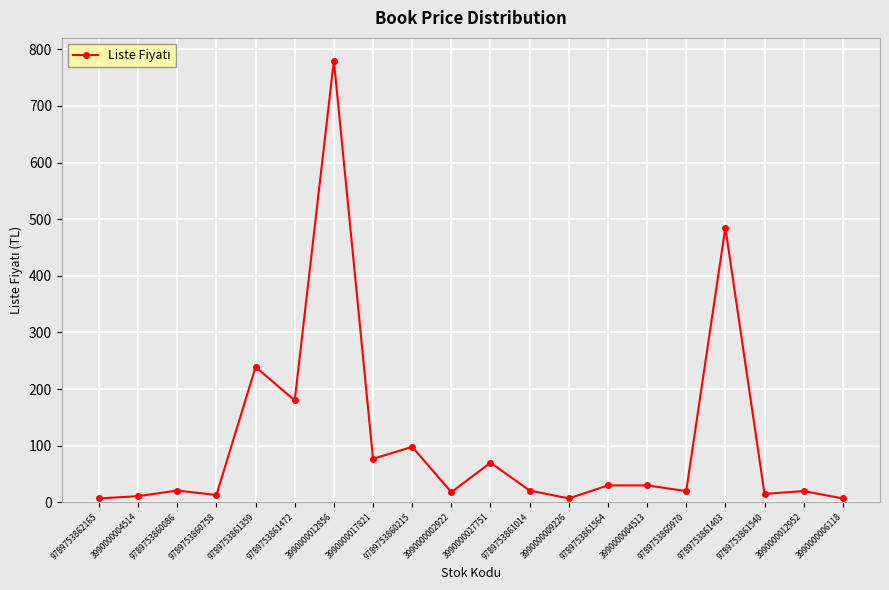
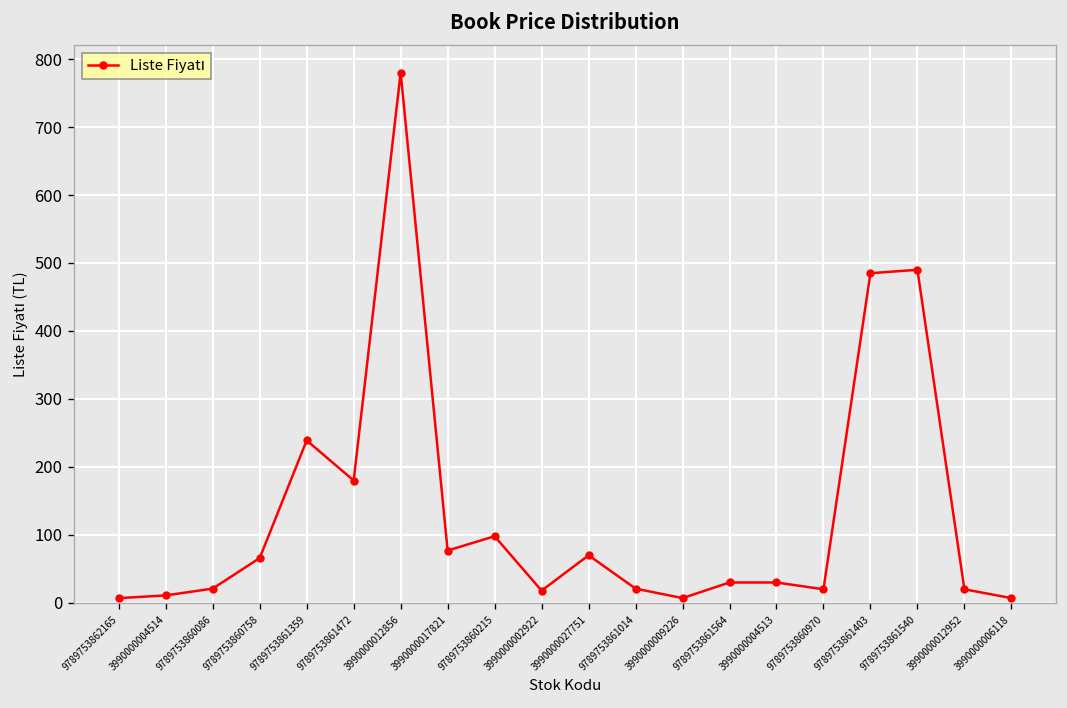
9789753860758: 10 -> 70
9789753861540: 20 -> 490
